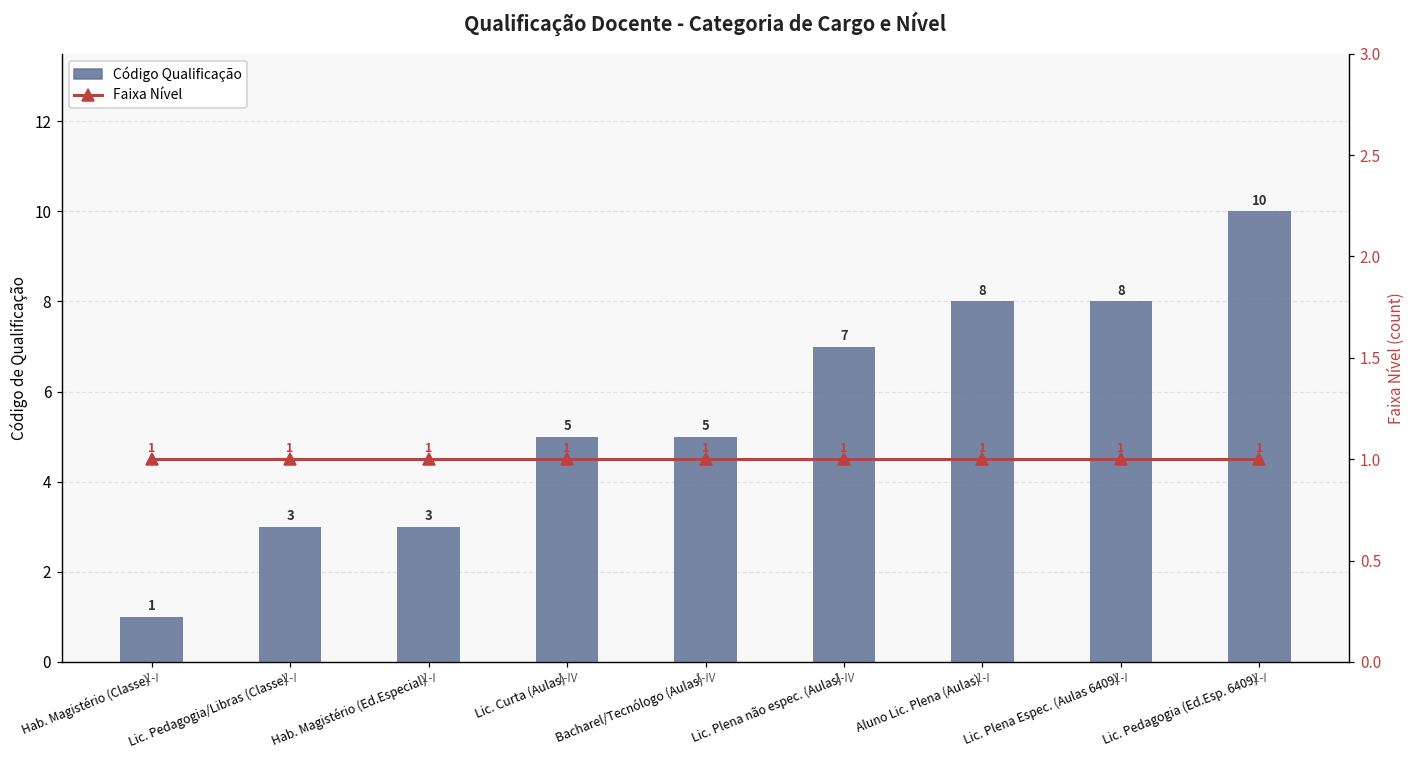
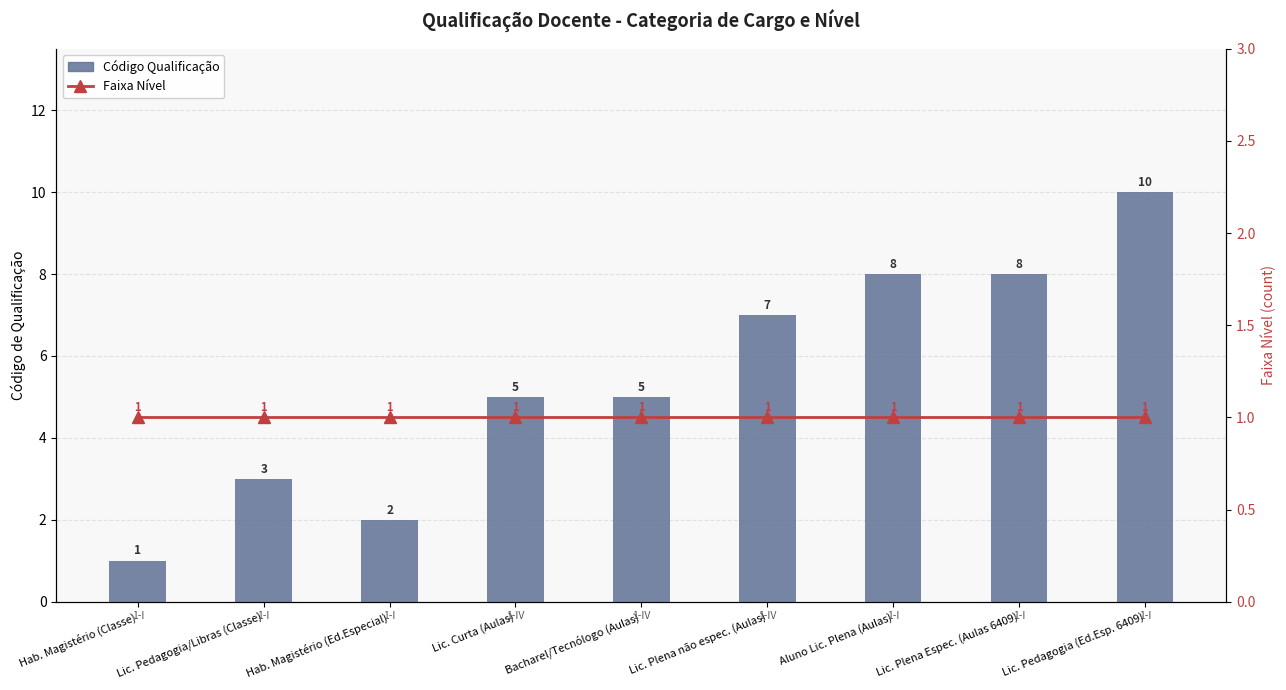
Código Qualificação, Hab. Magistério (Ed.Especial): 3 -> 2
